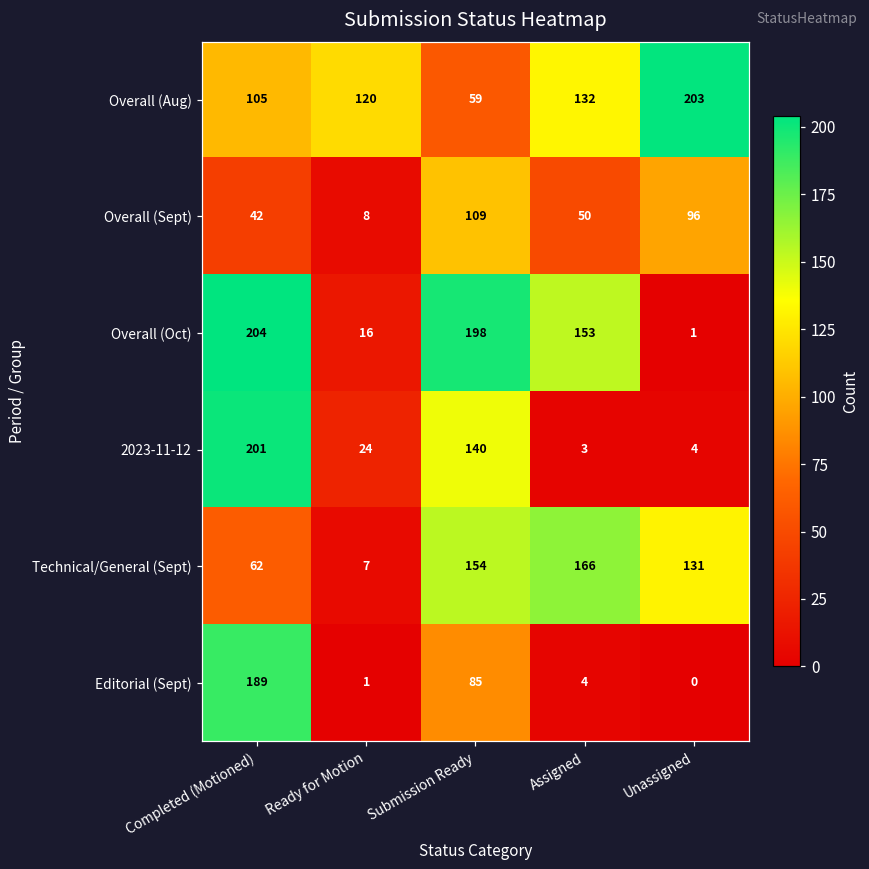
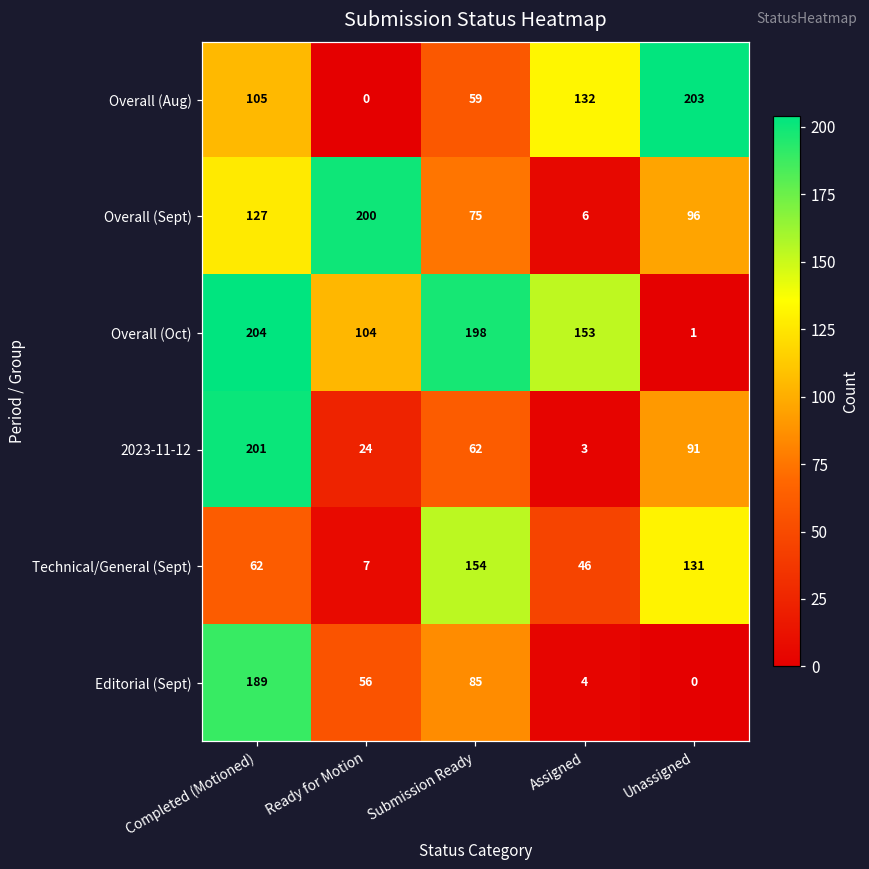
Overall (Aug), Ready for Motion: 120 -> 0
Overall (Sept), Completed (Motioned): 42 -> 127
Overall (Sept), Ready for Motion: 8 -> 200
Overall (Sept), Submission Ready: 109 -> 75
Overall (Sept), Assigned: 50 -> 6
Overall (Oct), Ready for Motion: 16 -> 104
2023-11-12, Submission Ready: 140 -> 62
2023-11-12, Unassigned: 4 -> 91
Technical/General (Sept), Assigned: 166 -> 46
Editorial (Sept), Ready for Motion: 1 -> 56
